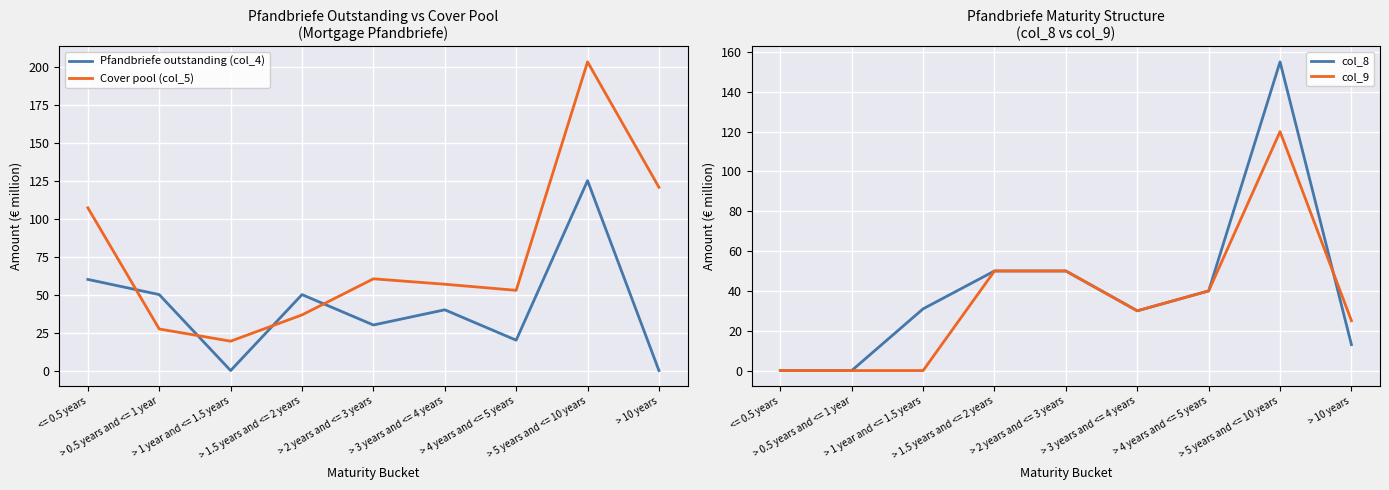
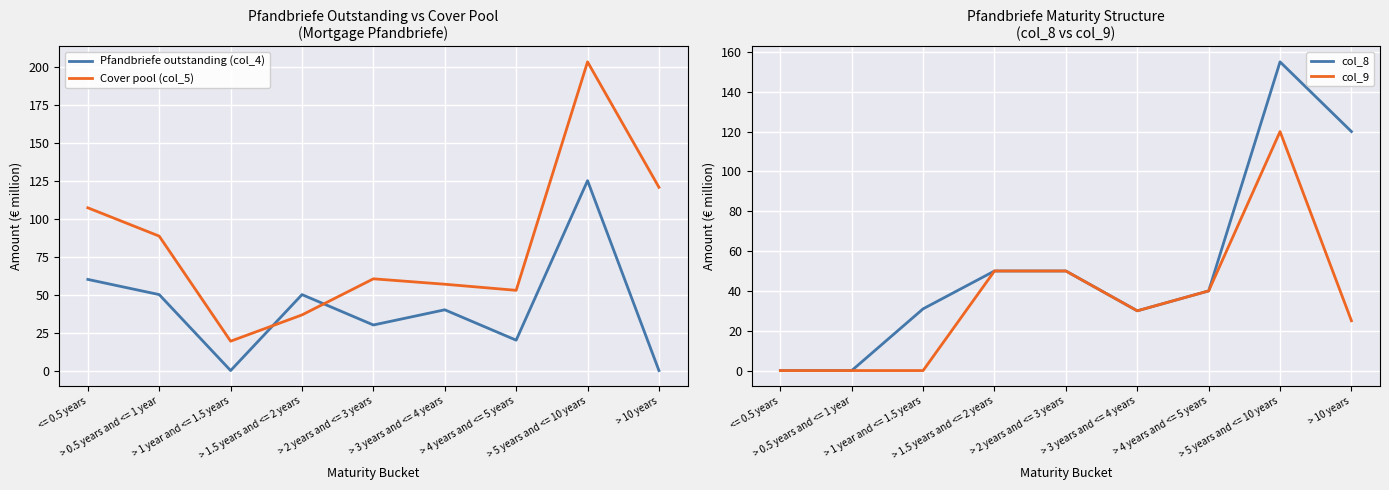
Pfandbriefe Outstanding vs Cover Pool (Mortgage Pfandbriefe), Cover pool (col_5), > 0.5 years and <= 1 year: 27 -> 88
Pfandbriefe Maturity Structure (col_8 vs col_9), col_8, > 10 years: 13 -> 120
